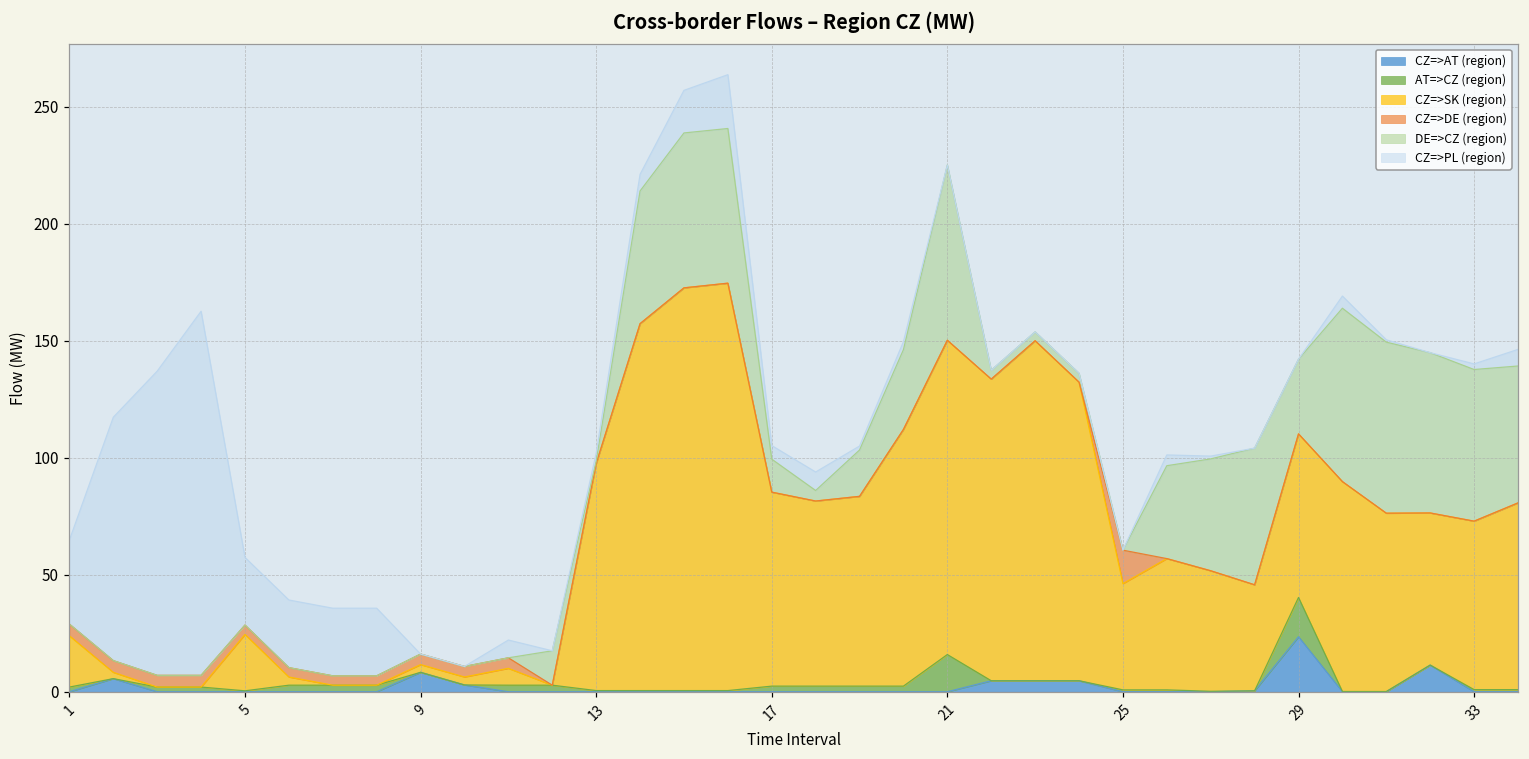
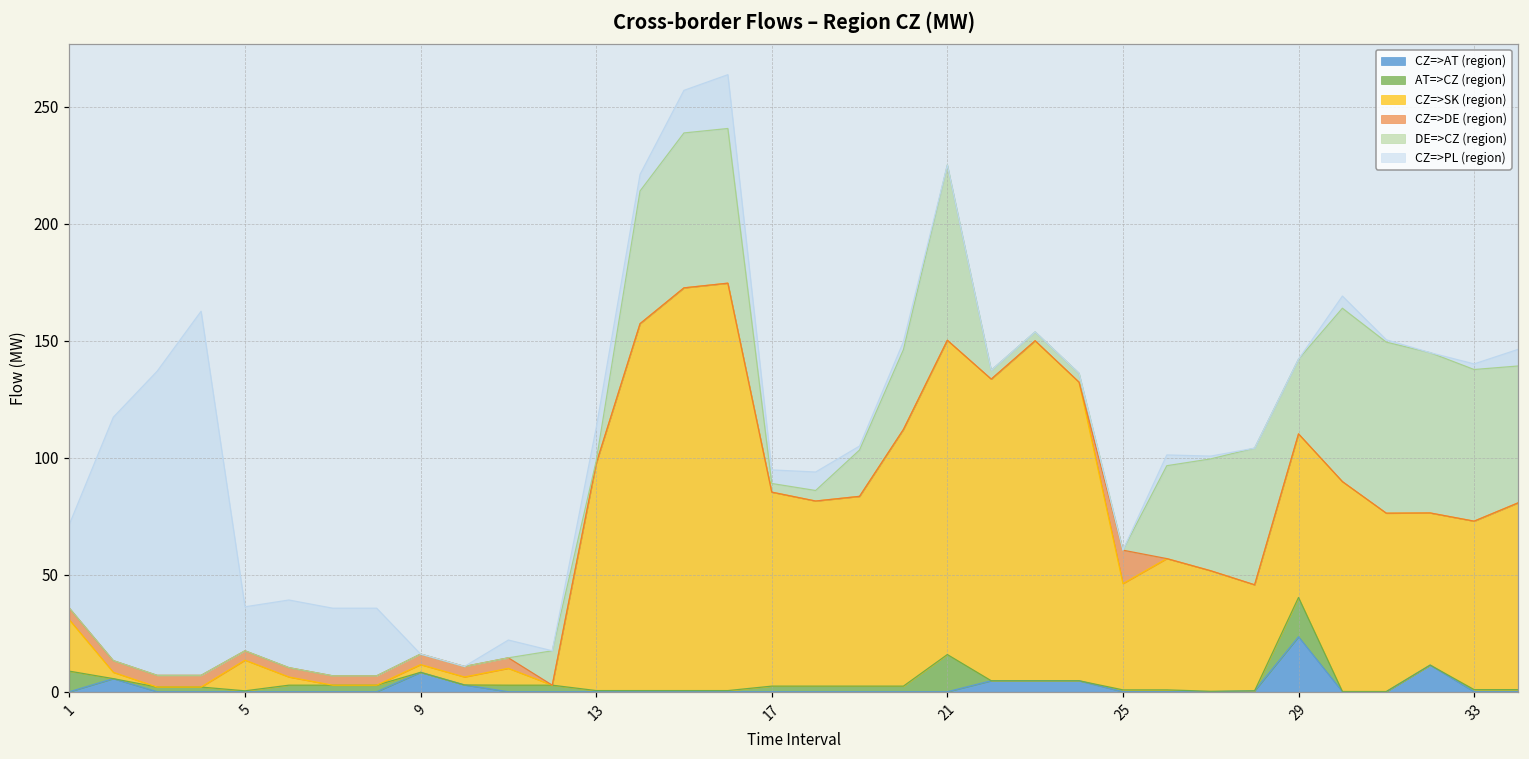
AT=>CZ (region), 1: 2 -> 9
CZ=>SK (region), 5: 24 -> 13
CZ=>PL (region), 5: 29 -> 19
CZ=>PL (region), 13: 3 -> 14
DE=>CZ (region), 17: 14 -> 4
